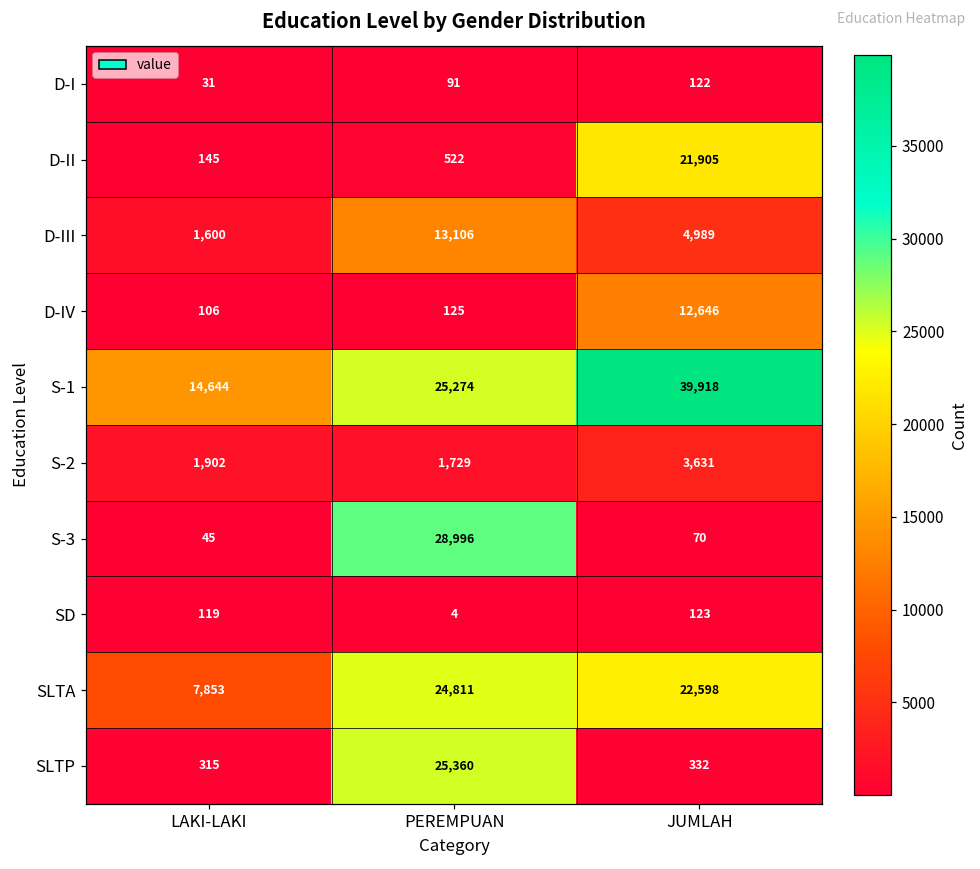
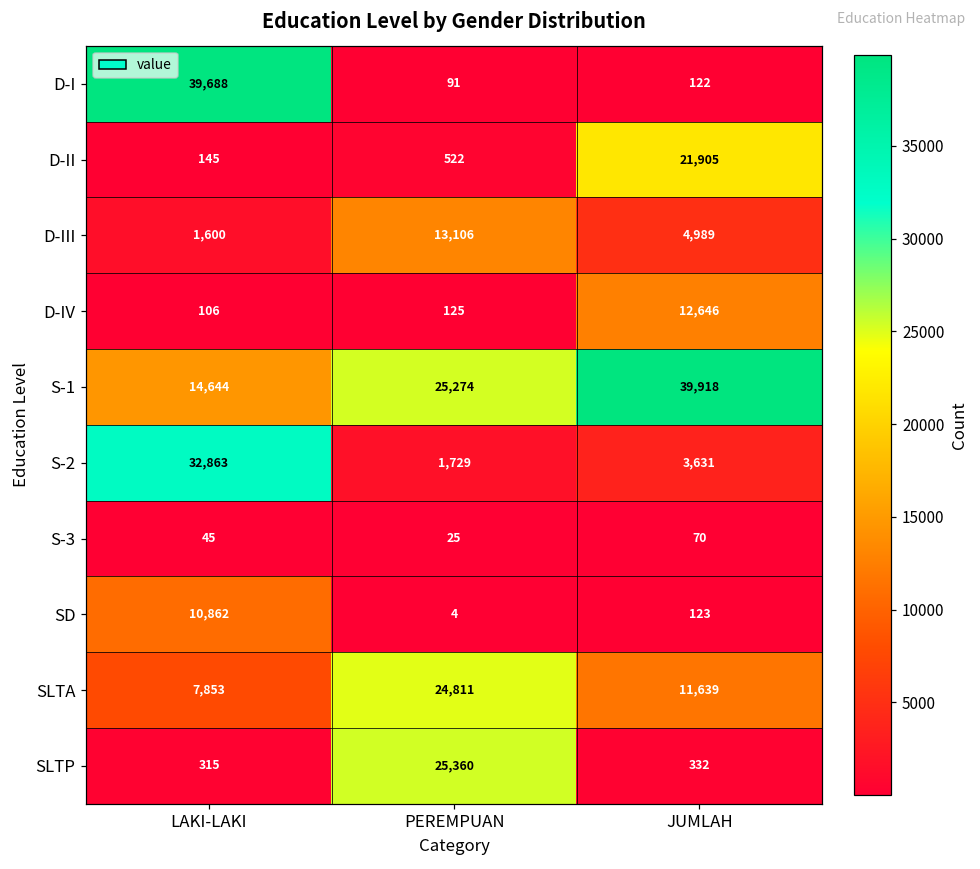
D-I, LAKI-LAKI: 31 -> 39,688
S-2, LAKI-LAKI: 1,902 -> 32,863
S-3, PEREMPUAN: 28,996 -> 25
SD, LAKI-LAKI: 119 -> 10,862
SLTA, JUMLAH: 22,598 -> 11,639
